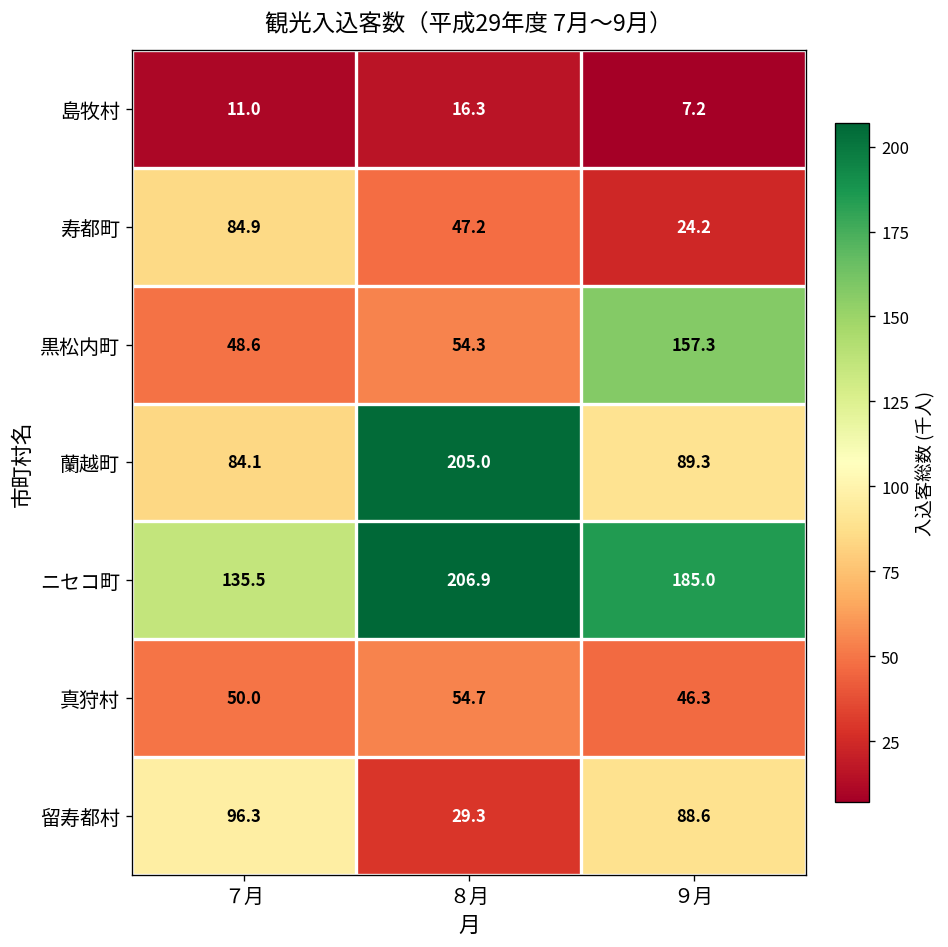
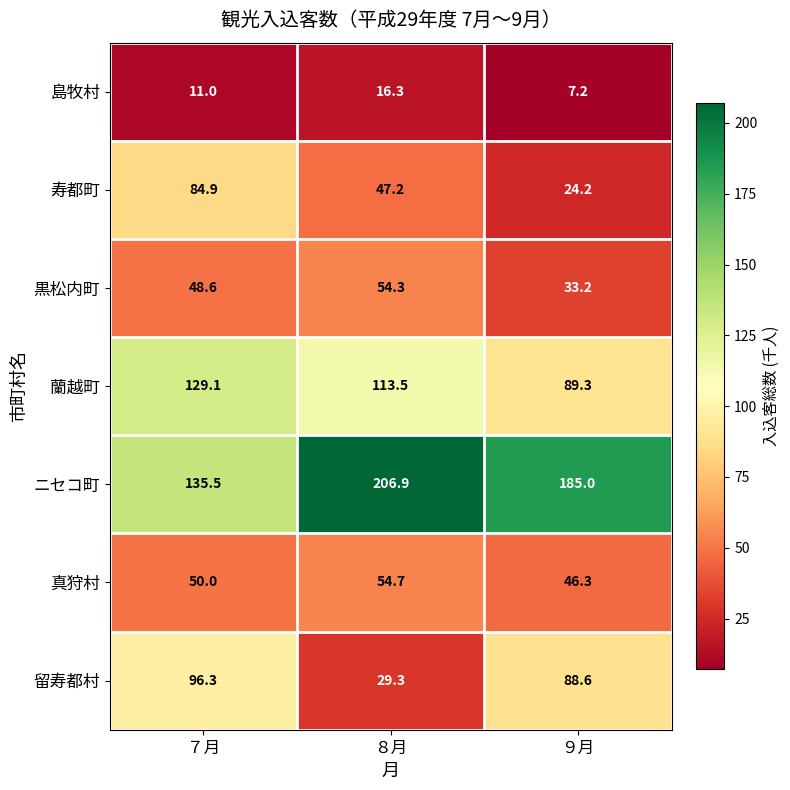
黒松内町, ９月: 157.3 -> 33.2
蘭越町, ７月: 84.1 -> 129.1
蘭越町, ８月: 205.0 -> 113.5
